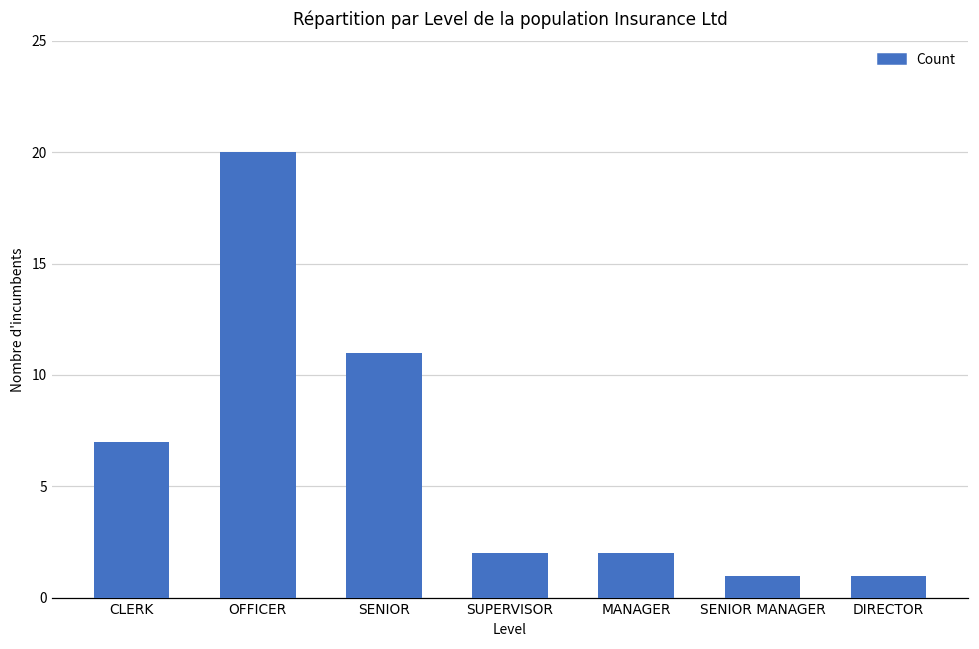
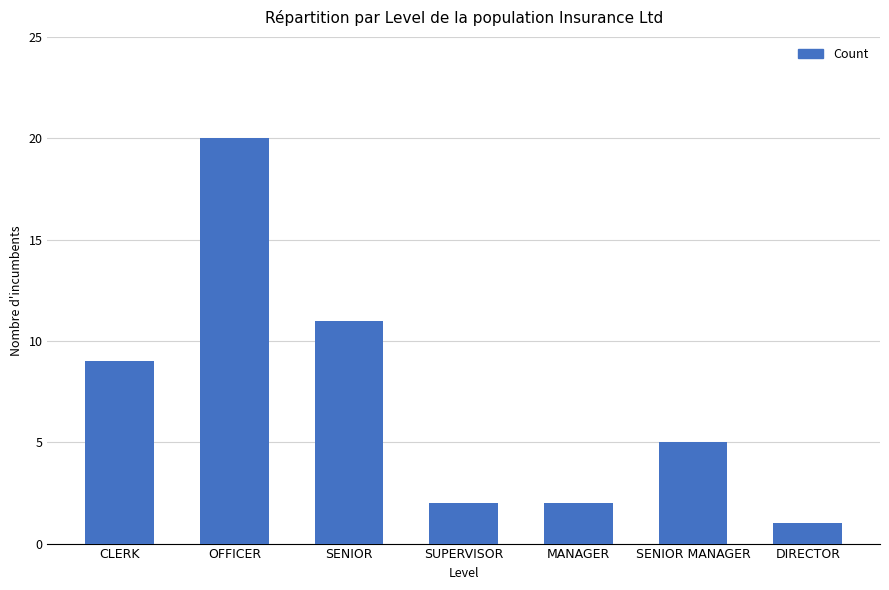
CLERK: 7 -> 9
SENIOR MANAGER: 1 -> 5
